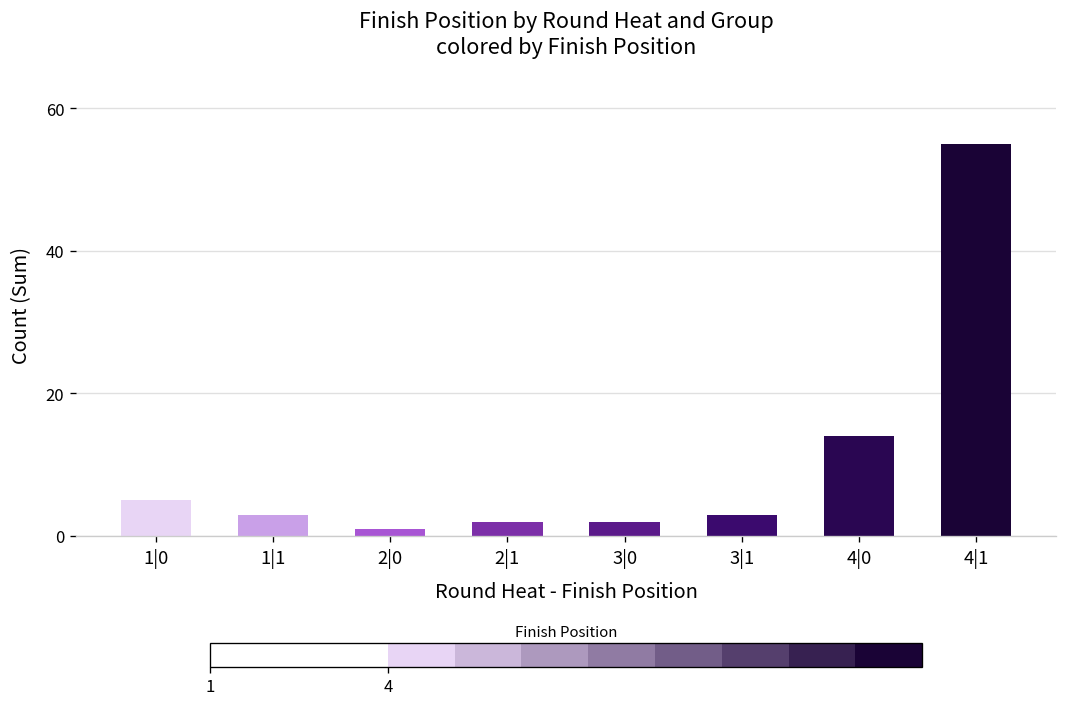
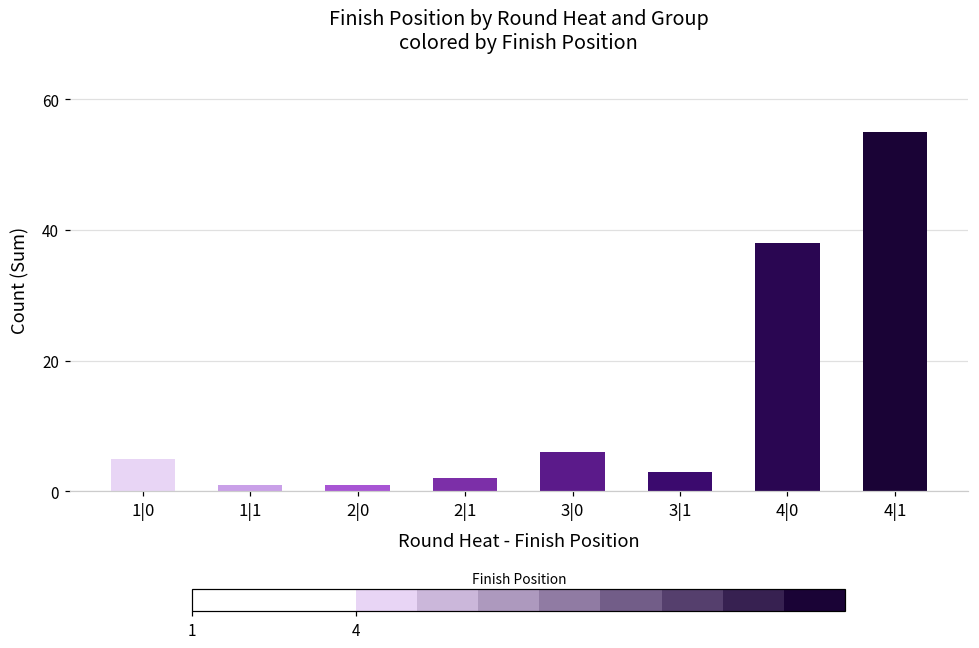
1|1: 3 -> 1
3|0: 2 -> 6
4|0: 14 -> 38
